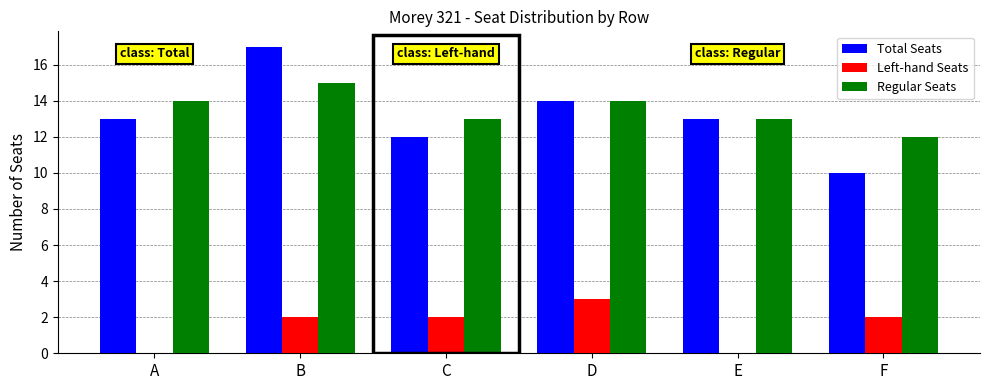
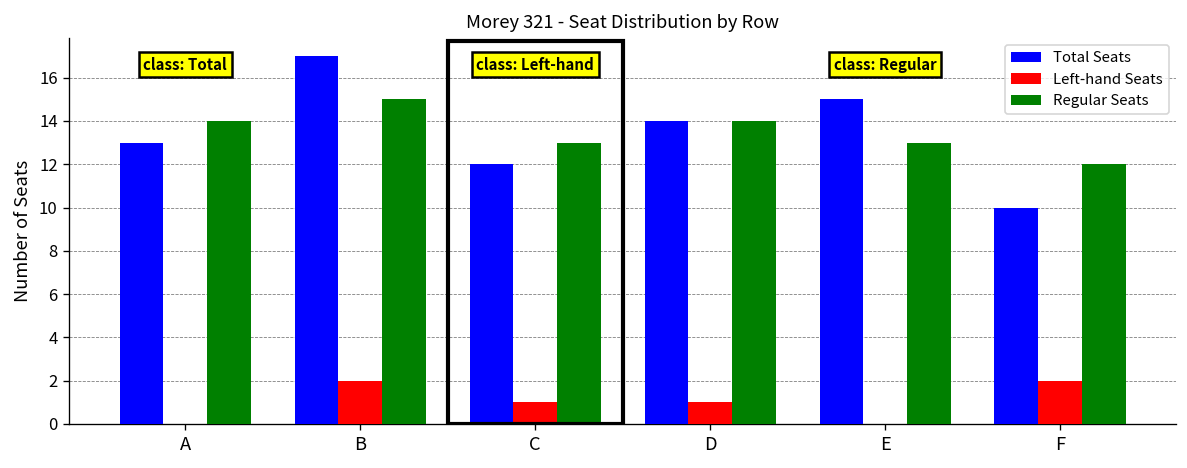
Left-hand Seats, C: 2 -> 1
Left-hand Seats, D: 3 -> 1
Total Seats, E: 13 -> 15
